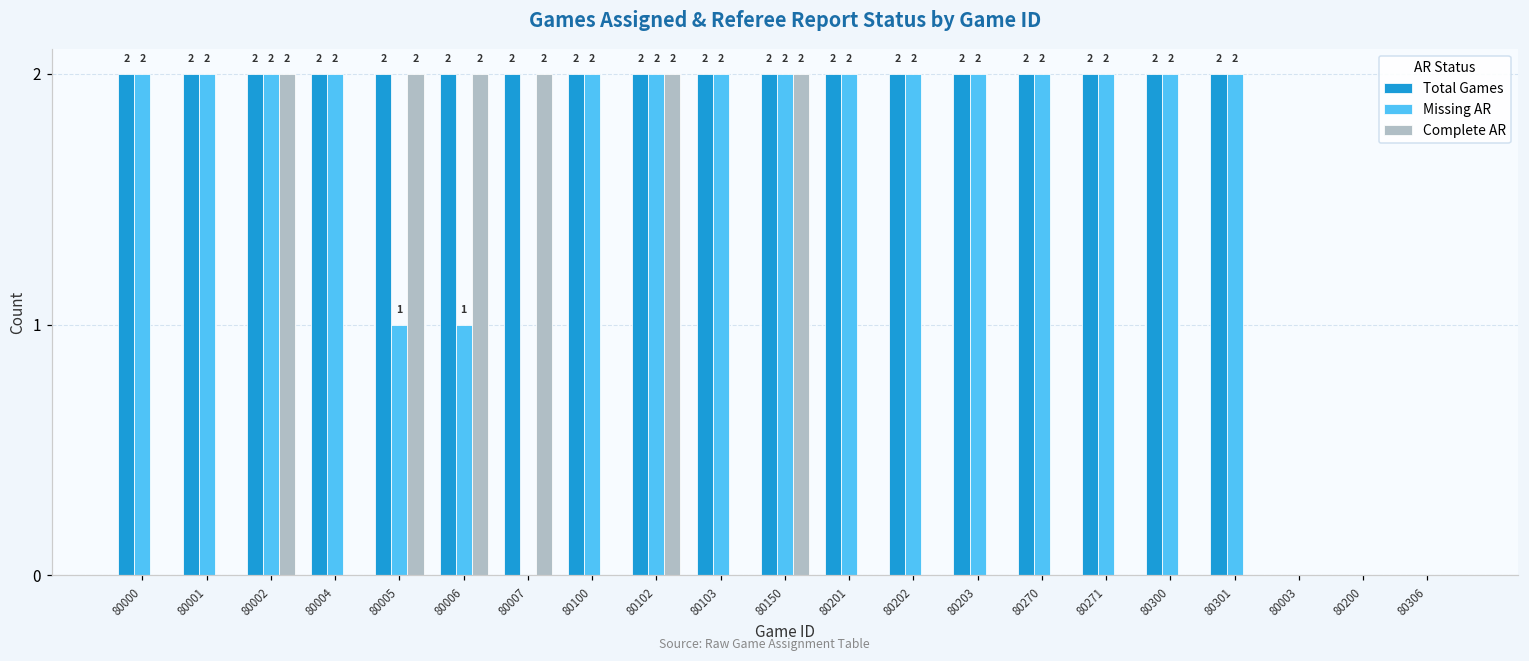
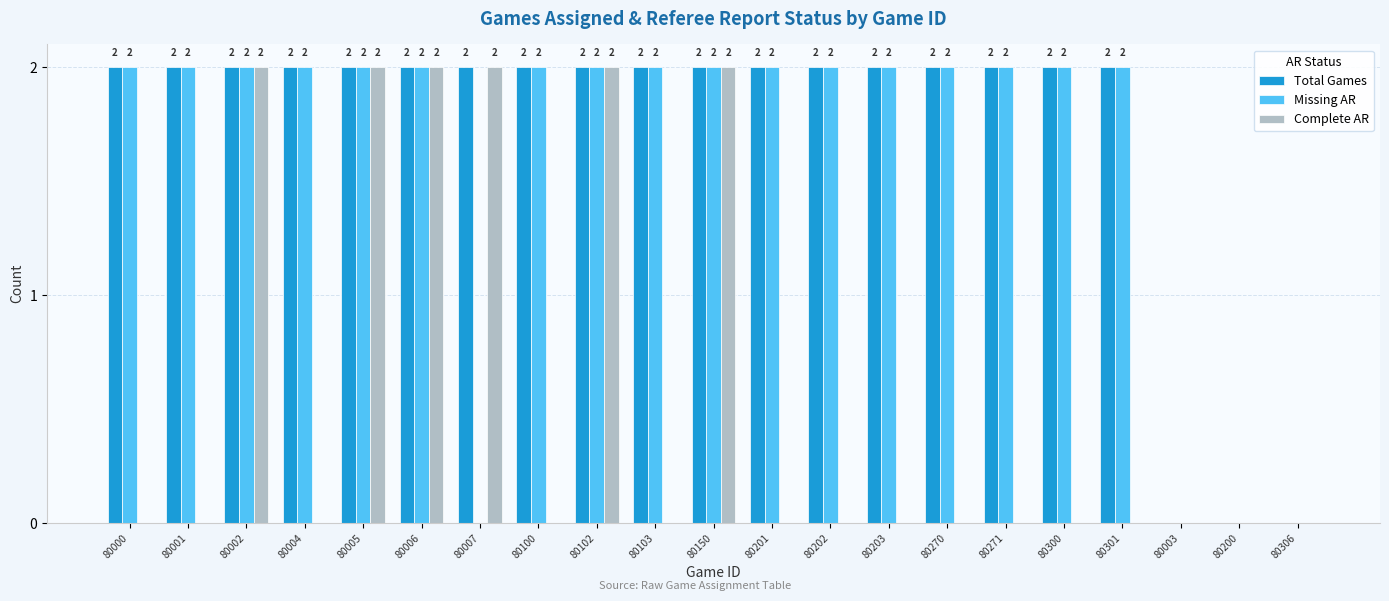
Missing AR, 80005: 1 -> 2
Missing AR, 80006: 1 -> 2
